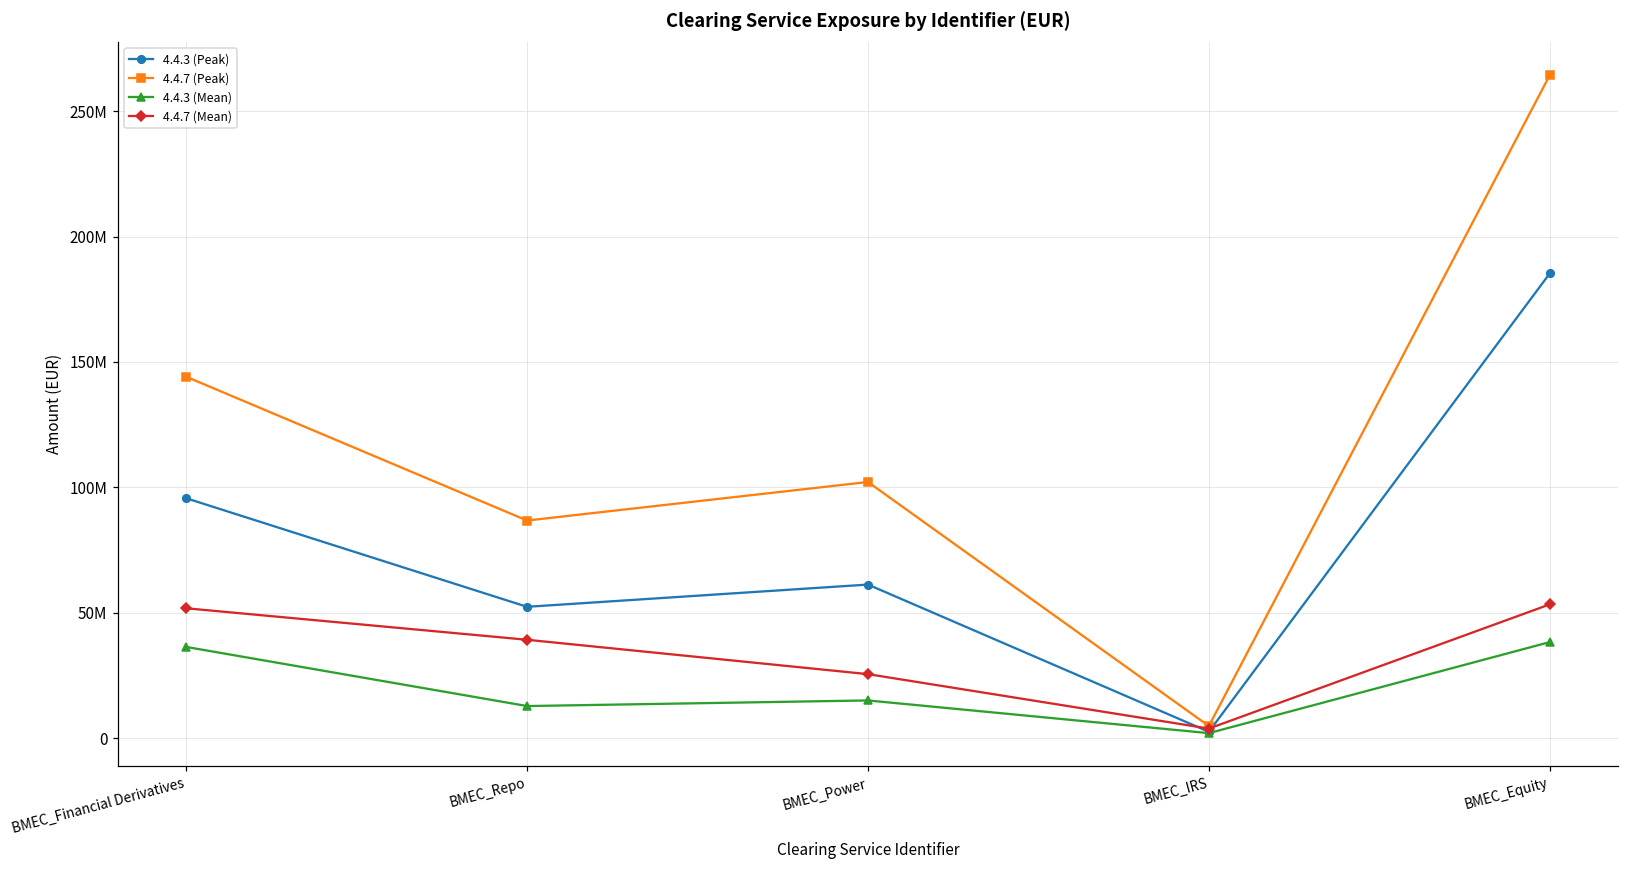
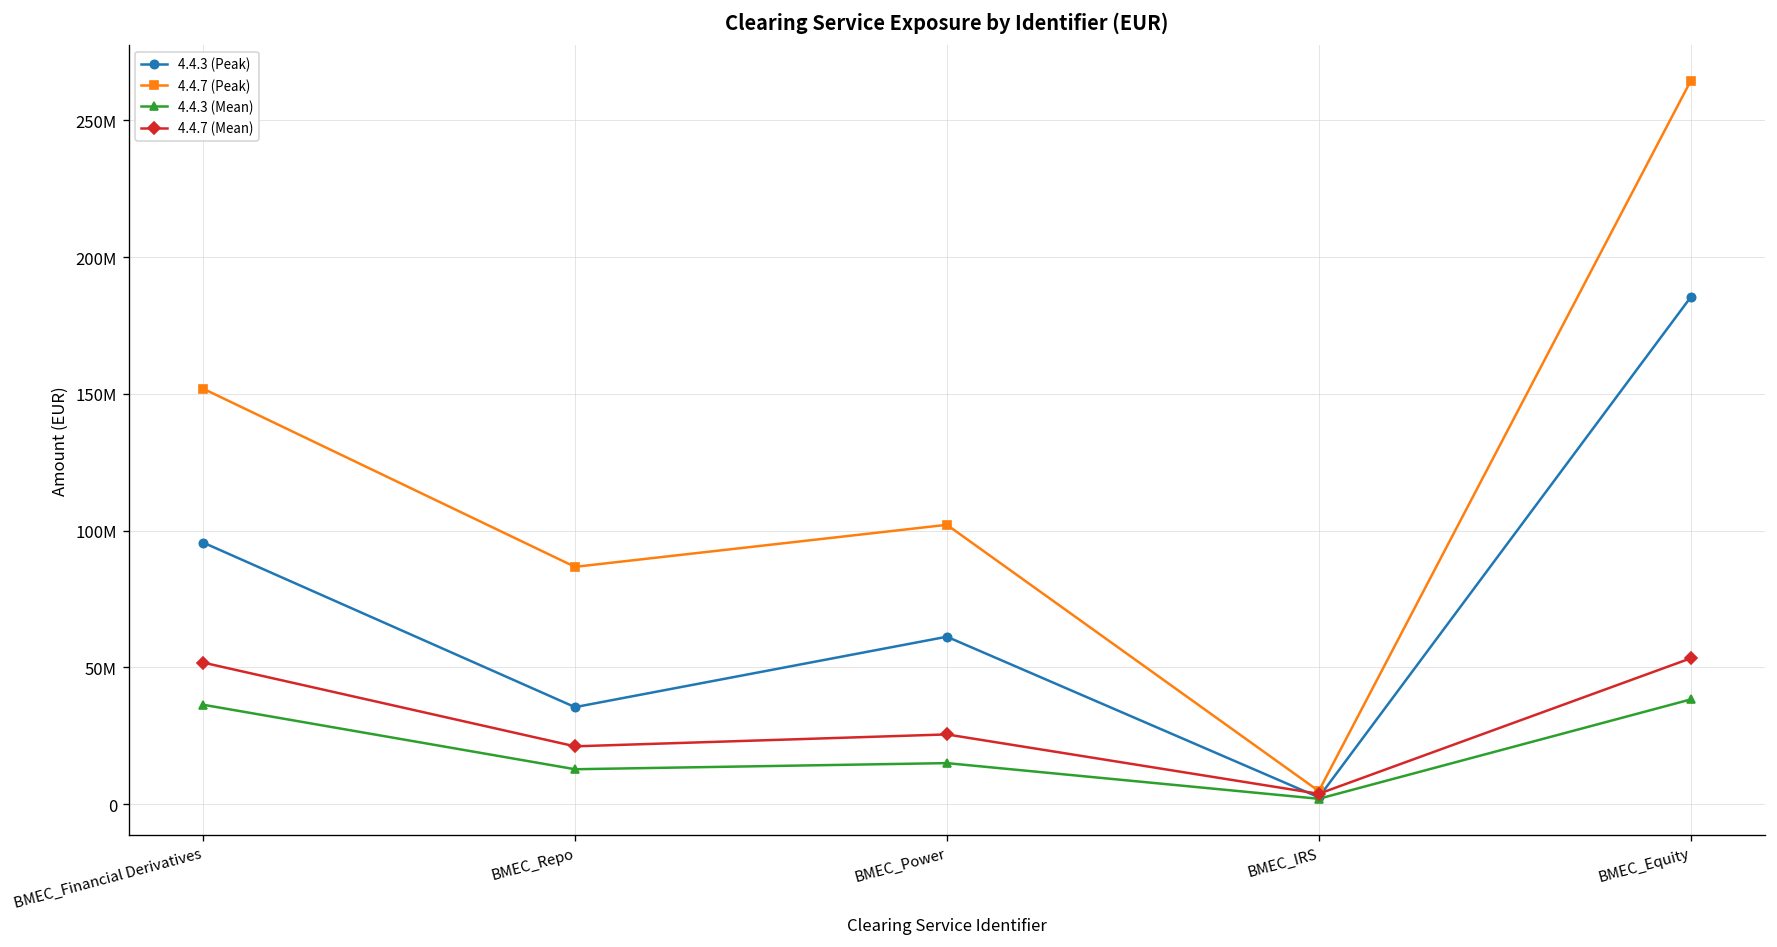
4.4.7 (Peak), BMEC_Financial Derivatives: 144000000 -> 152000000
4.4.3 (Peak), BMEC_Repo: 52000000 -> 36000000
4.4.7 (Mean), BMEC_Repo: 39000000 -> 21000000
